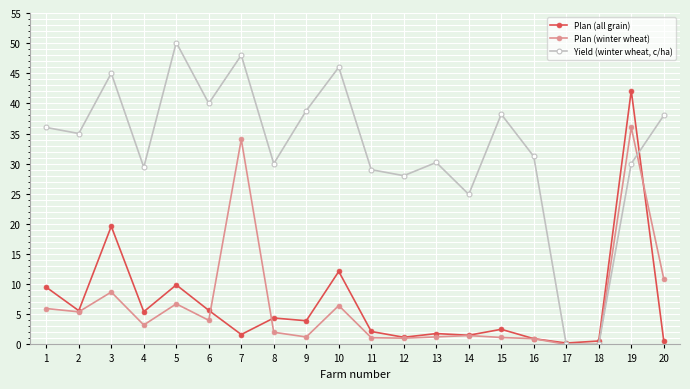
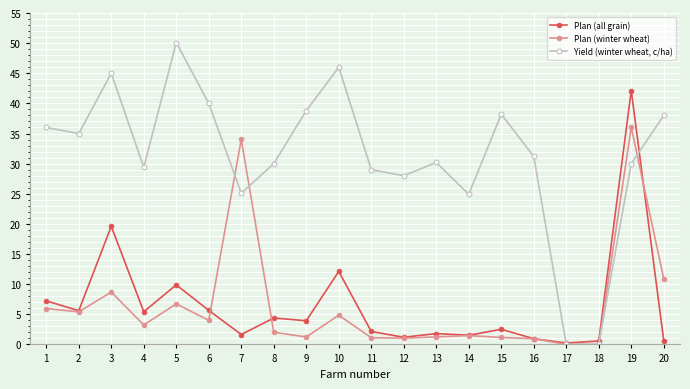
Plan (all grain), 1: 9 -> 7
Yield (winter wheat, c/ha), 7: 48 -> 25
Plan (winter wheat), 10: 6 -> 5
